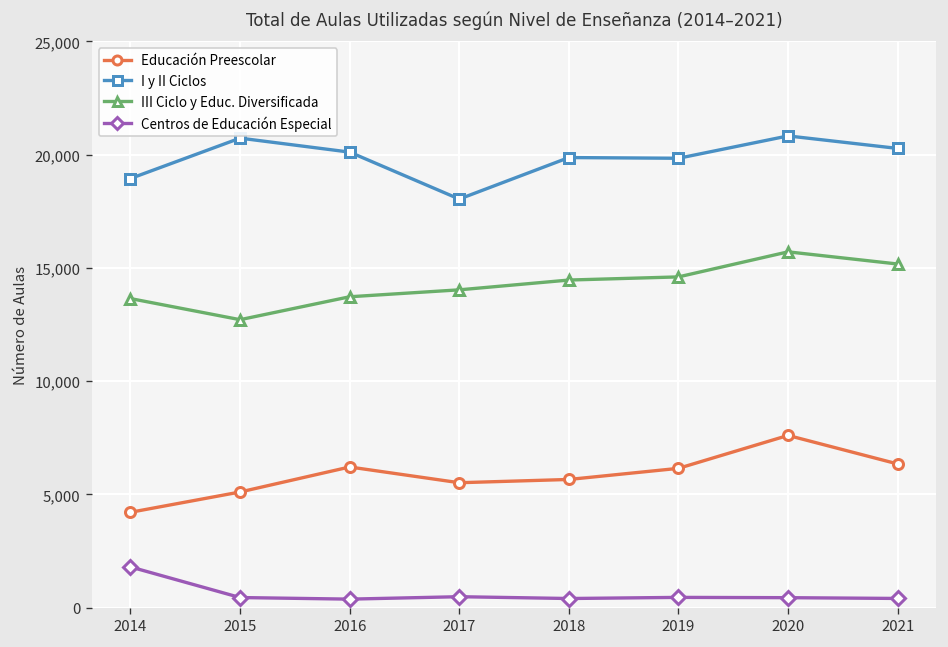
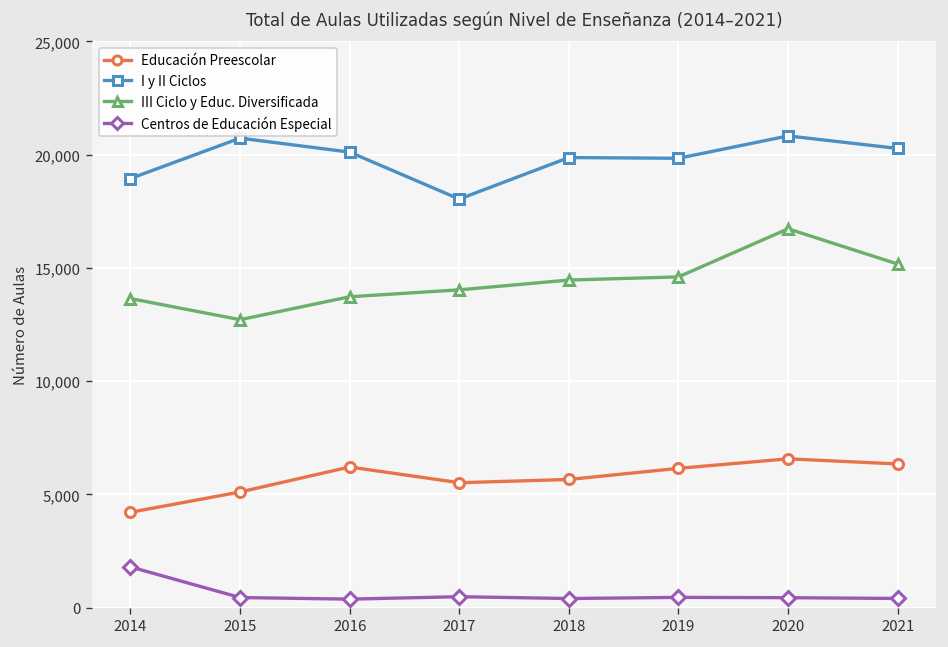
Educación Preescolar, 2020: 7,600 -> 6,600
III Ciclo y Educ. Diversificada, 2020: 15,700 -> 16,700
